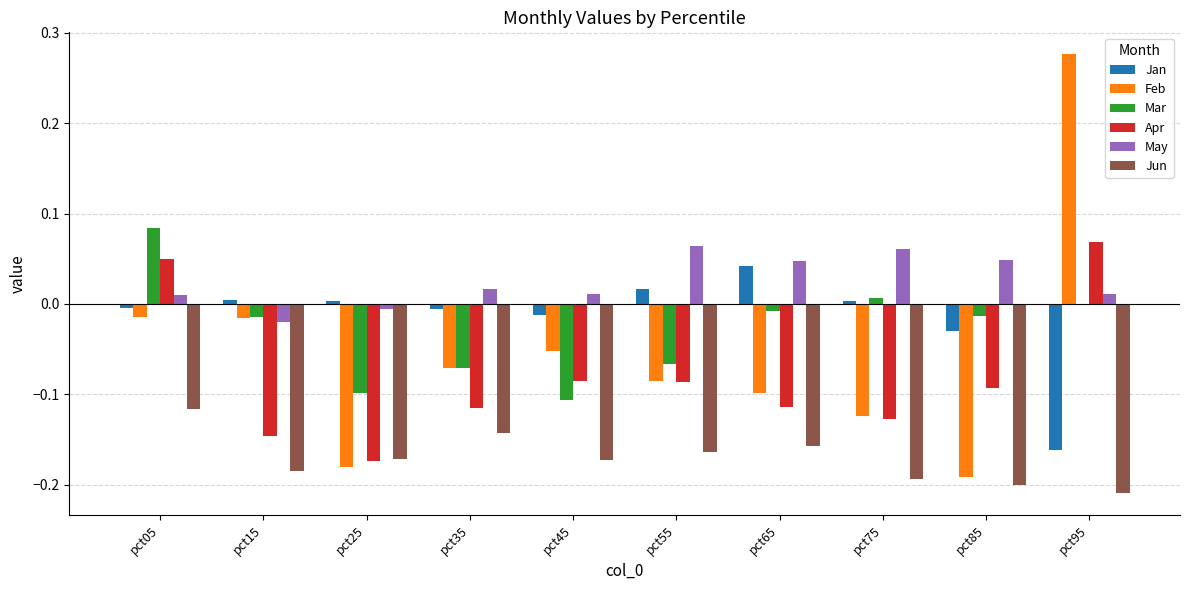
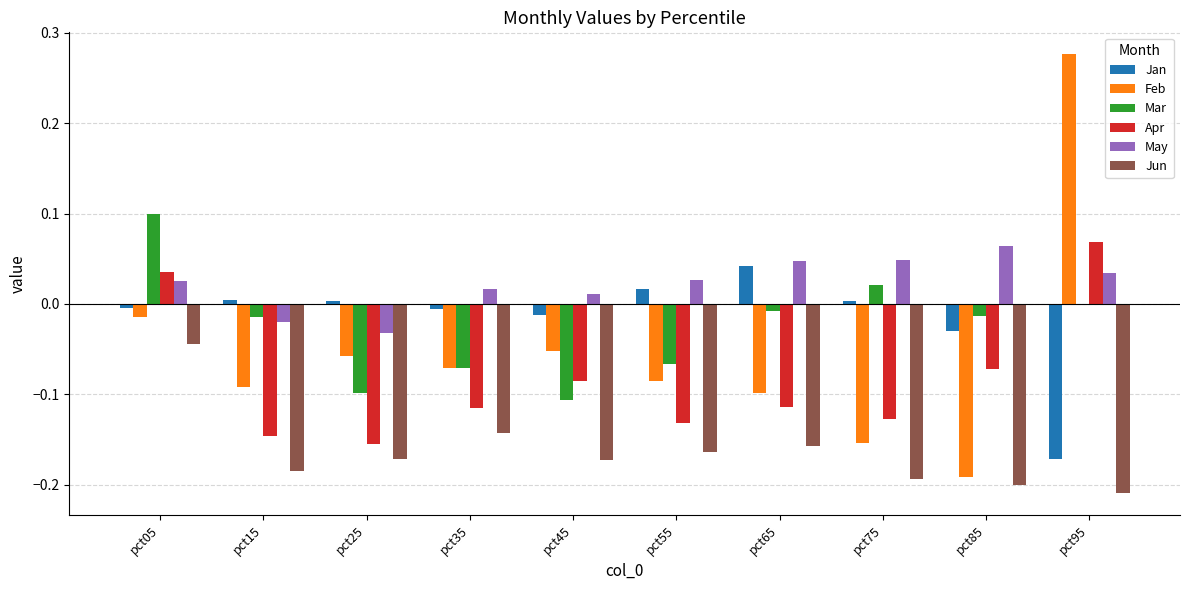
Mar, pct05: 0.08 -> 0.10
Apr, pct05: 0.05 -> 0.04
May, pct05: 0.01 -> 0.02
Jun, pct05: -0.12 -> -0.04
Feb, pct15: -0.02 -> -0.09
Feb, pct25: -0.18 -> -0.06
Apr, pct25: -0.17 -> -0.15
May, pct25: -0.01 -> -0.03
Apr, pct55: -0.09 -> -0.13
May, pct55: 0.06 -> 0.03
Feb, pct75: -0.12 -> -0.15
Mar, pct75: 0.01 -> 0.02
May, pct75: 0.06 -> 0.05
Apr, pct85: -0.09 -> -0.07
May, pct85: 0.05 -> 0.06
Jan, pct95: -0.16 -> -0.17
May, pct95: 0.01 -> 0.03
